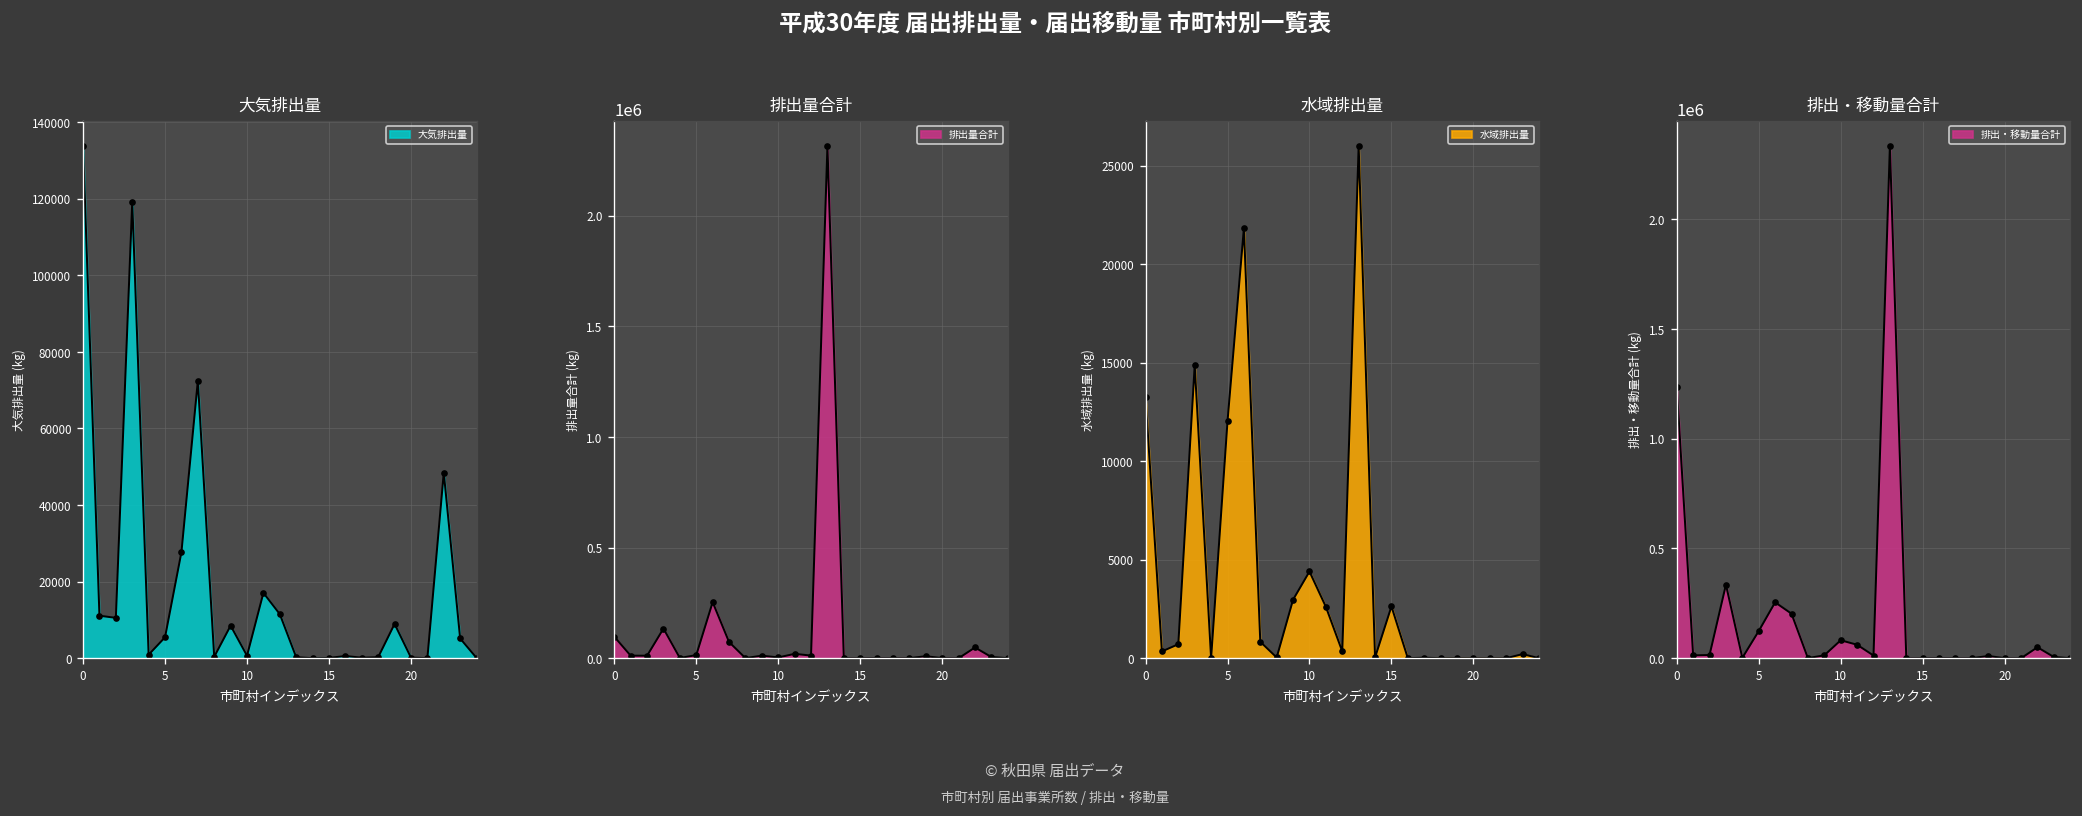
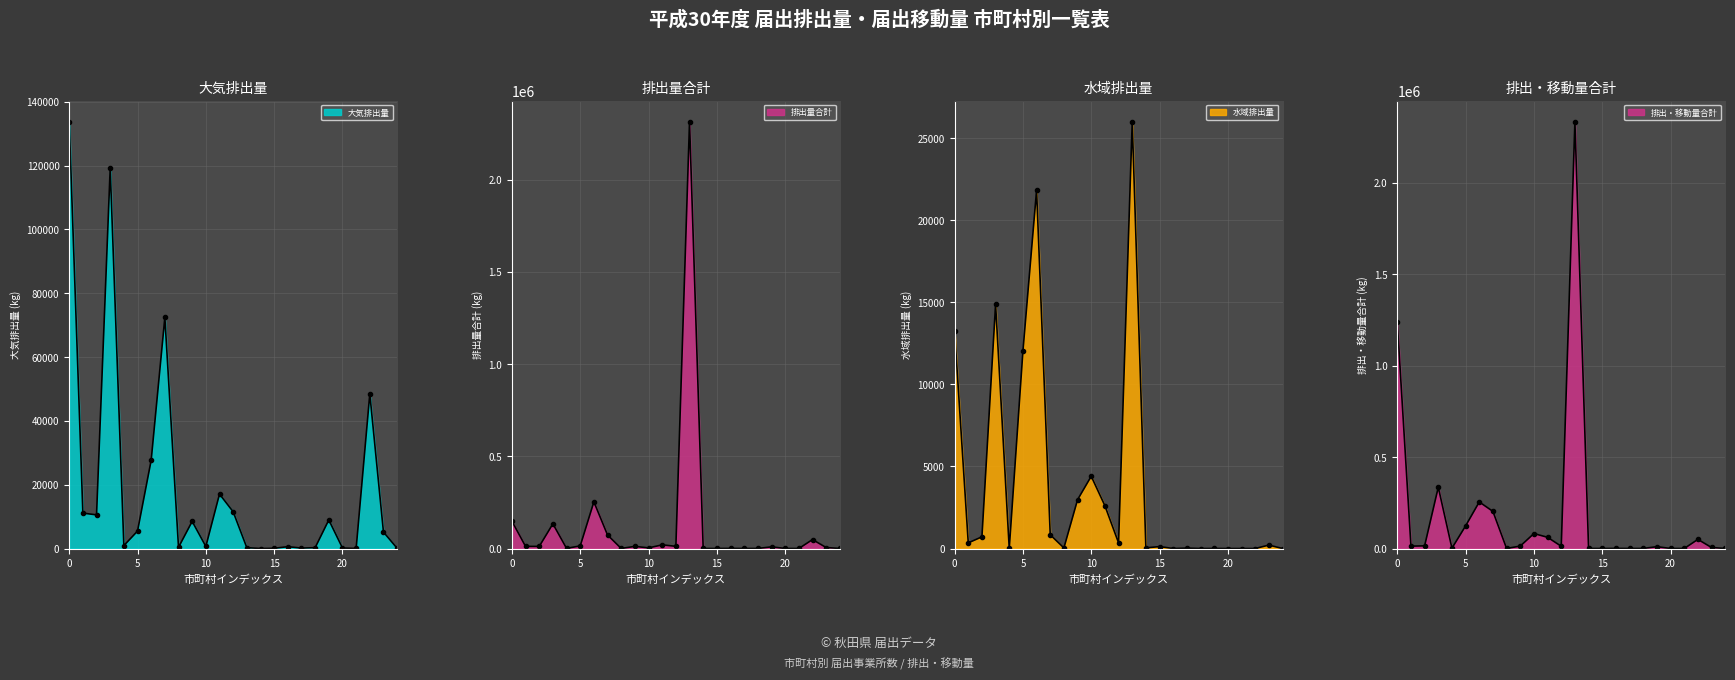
排出量合計, 0: 100000 -> 150000
水域排出量, 15: 2600 -> 100
